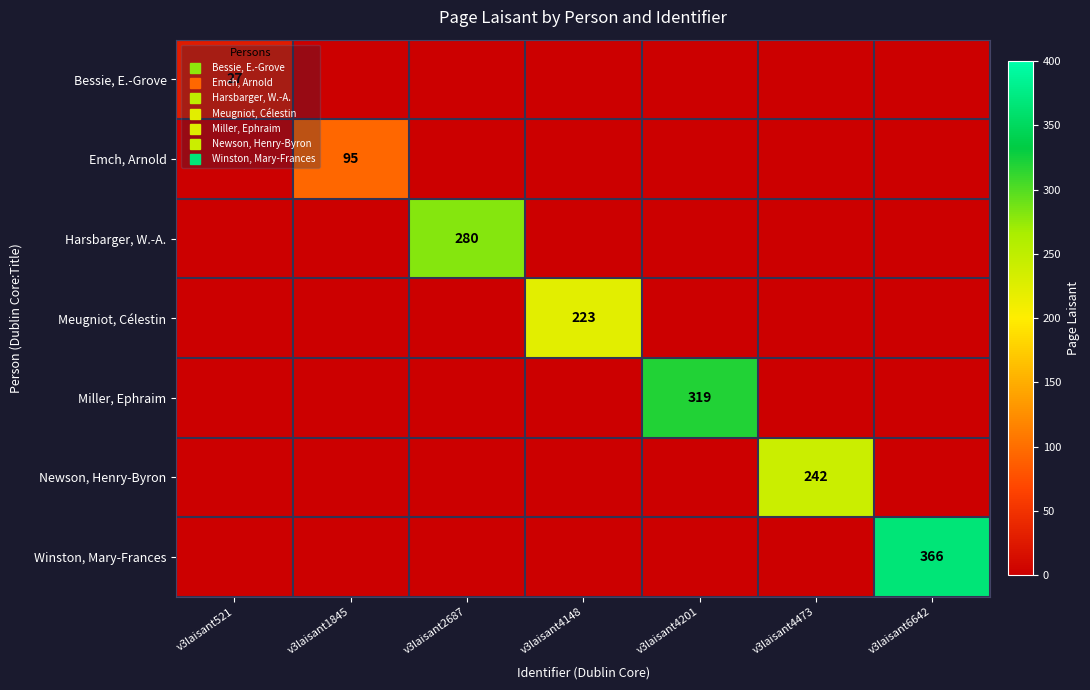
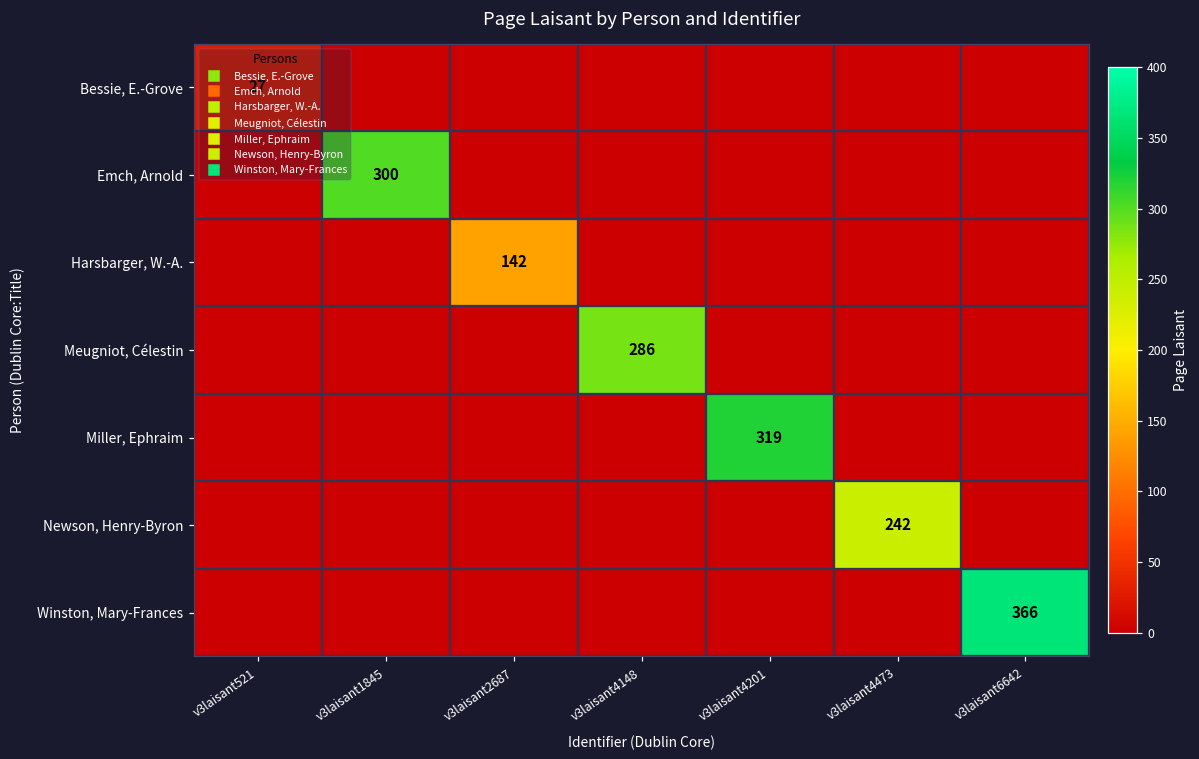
Emch, Arnold, v3laisant1845: 95 -> 300
Harsbarger, W.-A., v3laisant2687: 280 -> 142
Meugniot, Célestin, v3laisant4148: 223 -> 286
